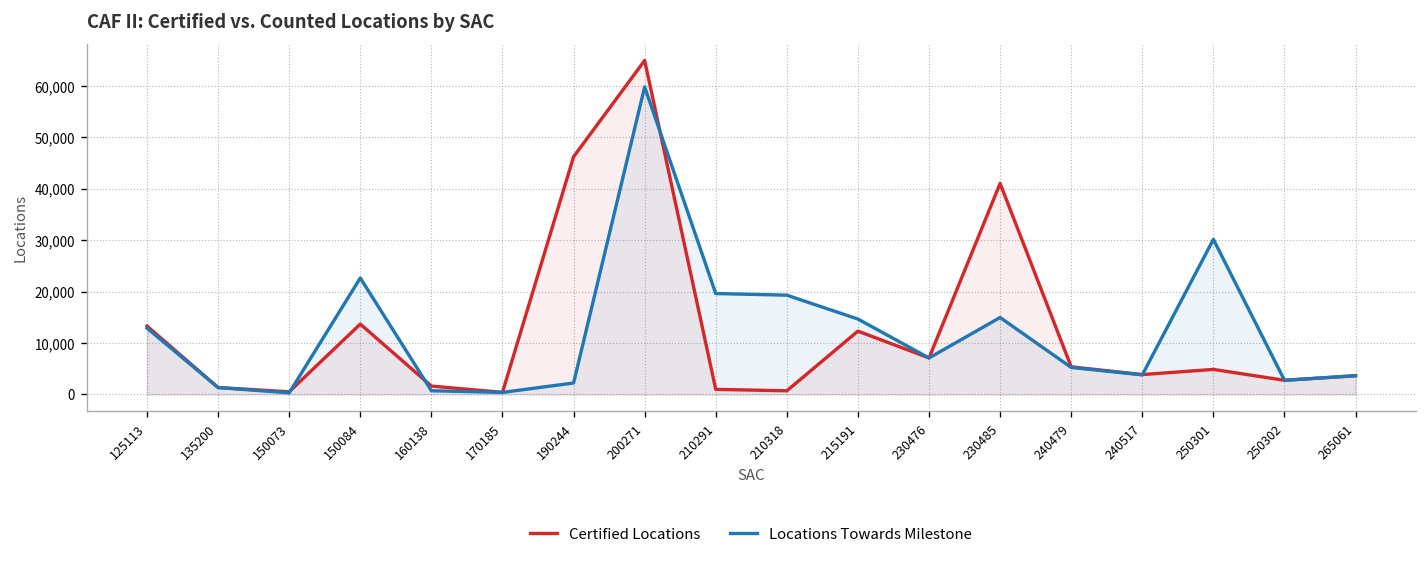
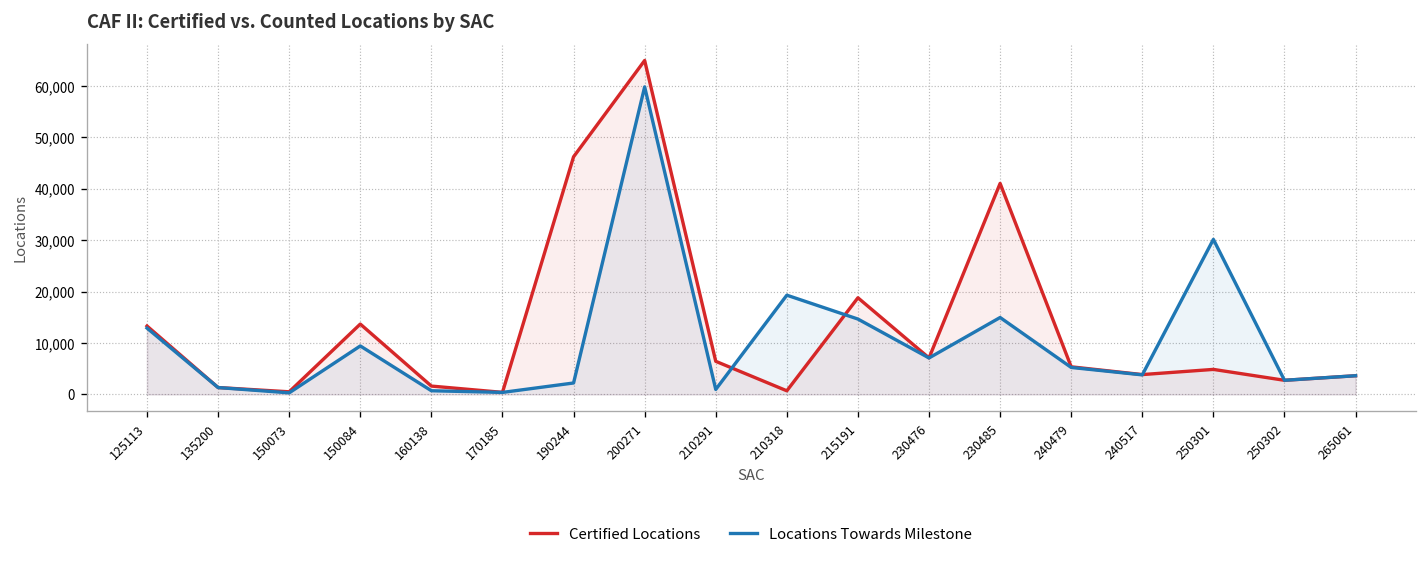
Locations Towards Milestone, 150084: 23,000 -> 9,000
Certified Locations, 210291: 1,000 -> 6,000
Locations Towards Milestone, 210291: 20,000 -> 1,000
Certified Locations, 215191: 12,000 -> 19,000
